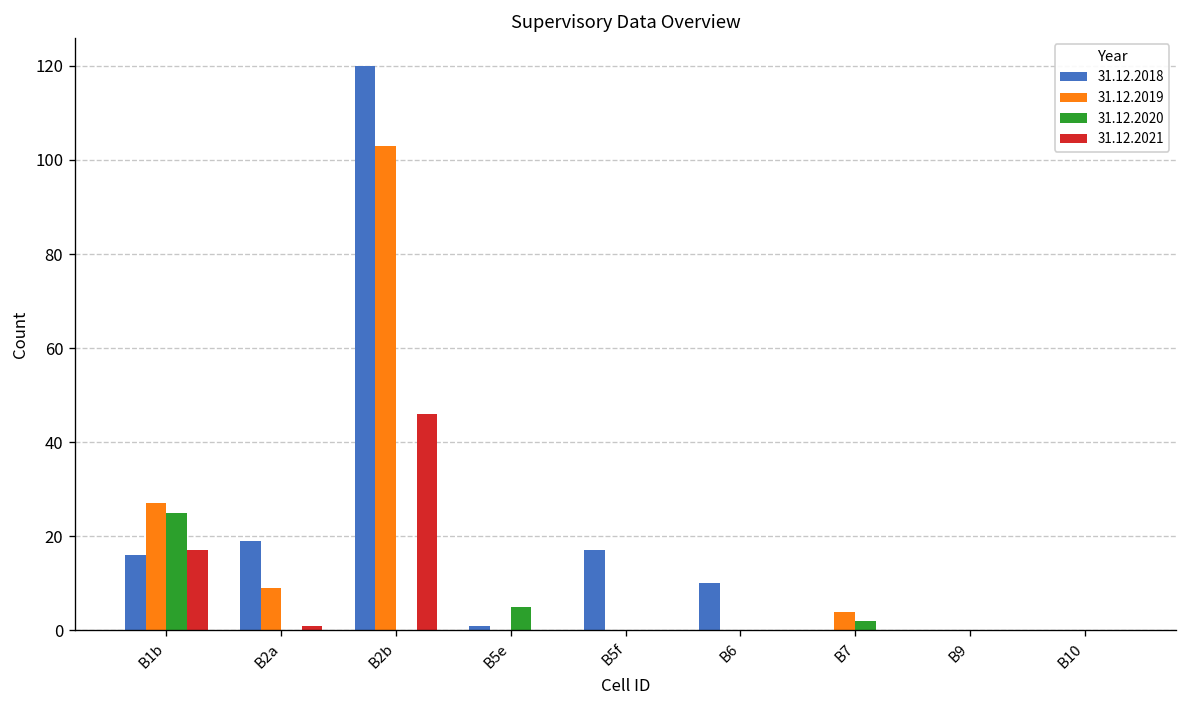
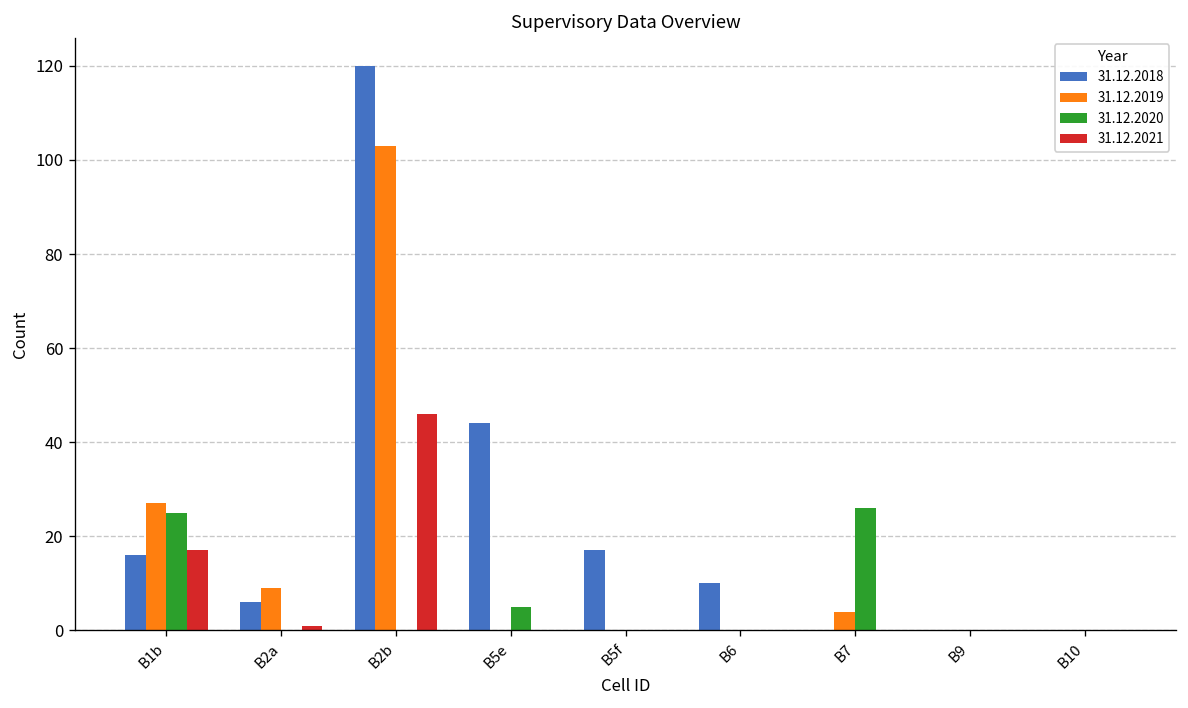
31.12.2018, B2a: 19 -> 6
31.12.2018, B5e: 1 -> 44
31.12.2020, B7: 2 -> 26
